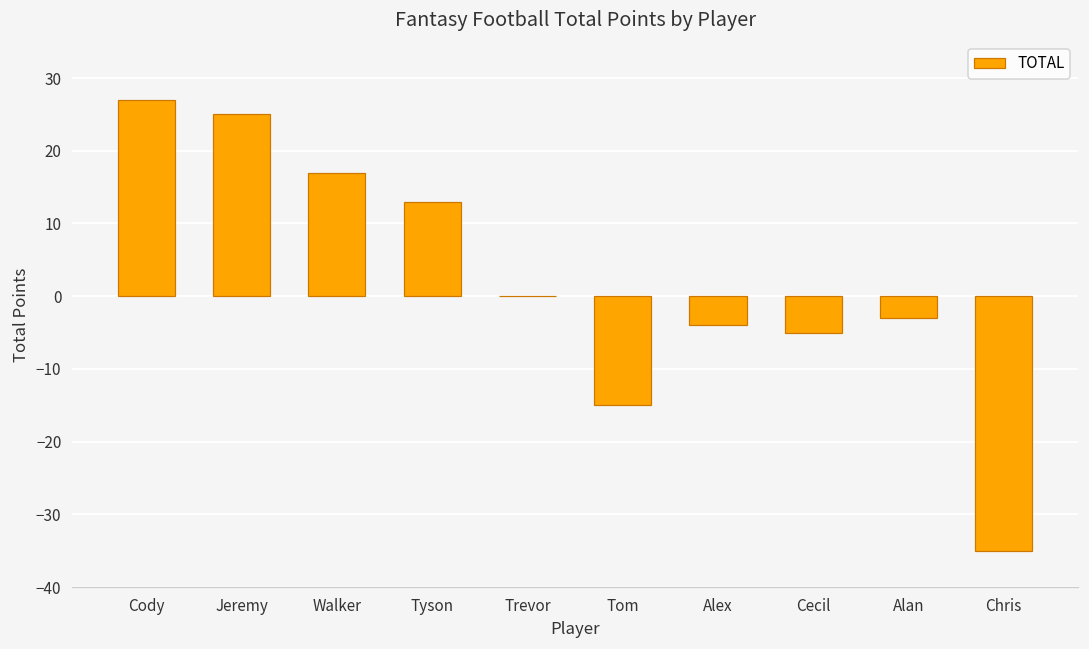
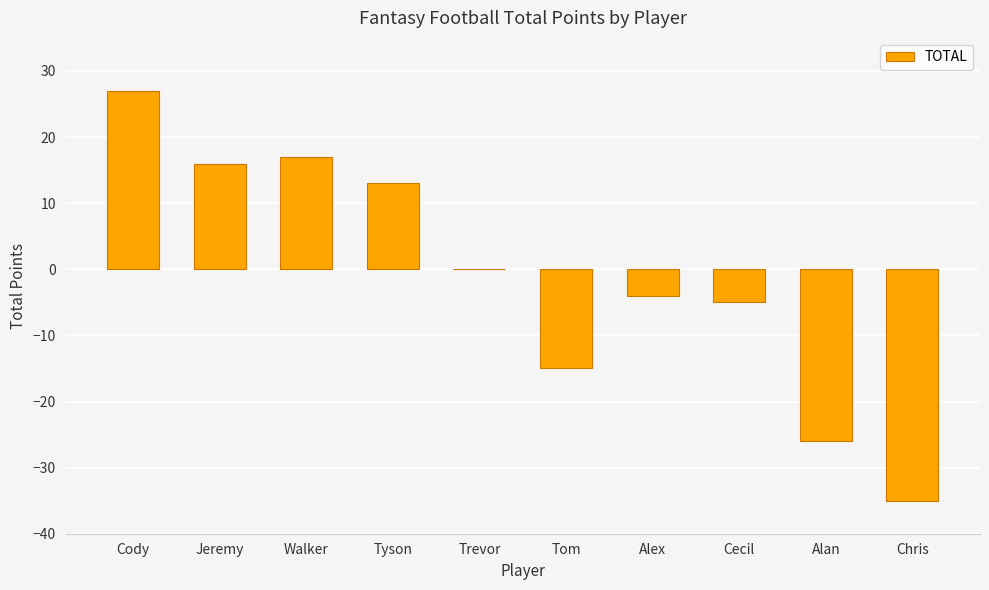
Jeremy: 25 -> 16
Alan: -3 -> -26
